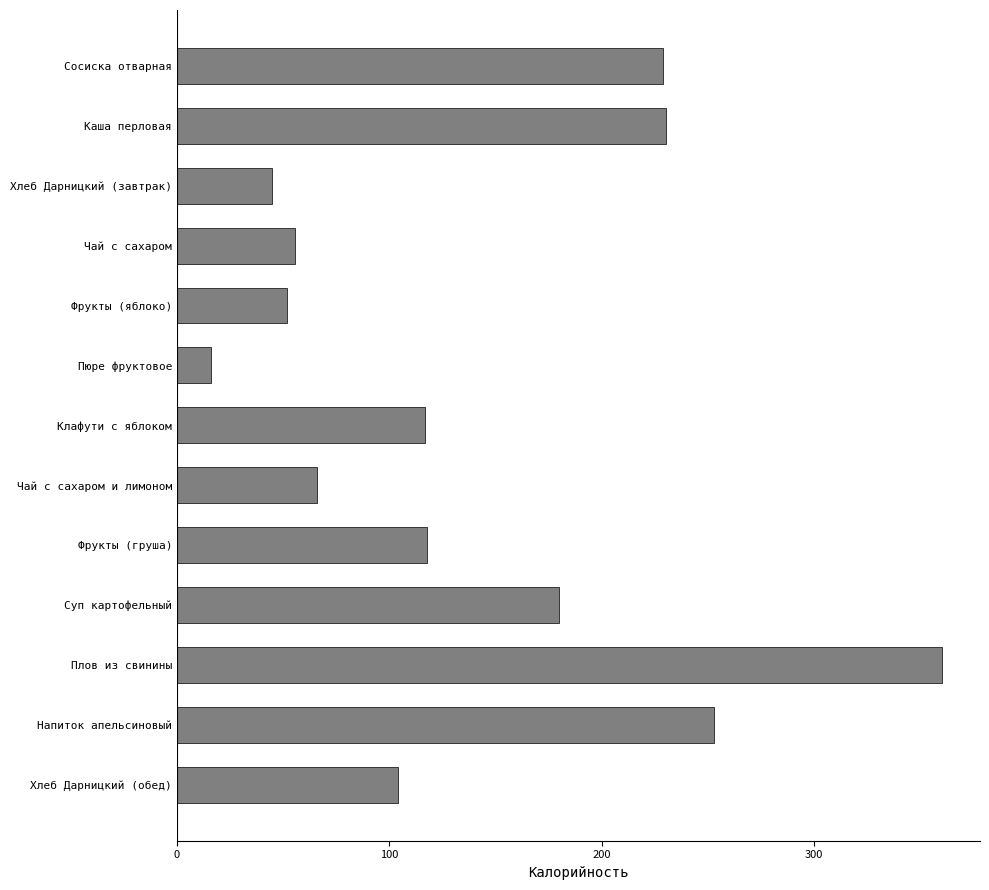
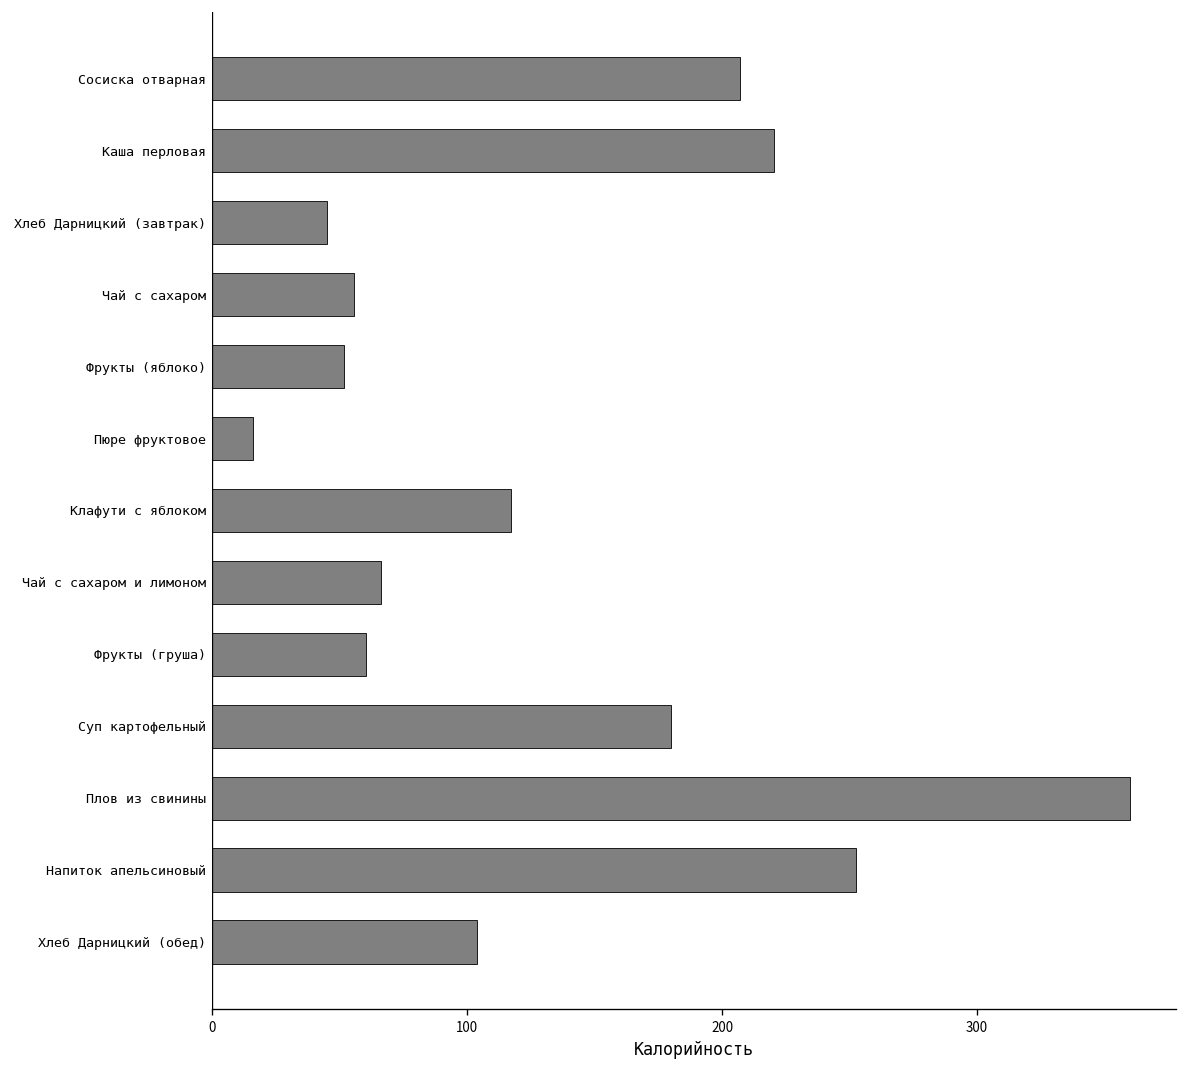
Сосиска отварная: 229 -> 207
Каша перловая: 230 -> 221
Фрукты (груша): 118 -> 60
